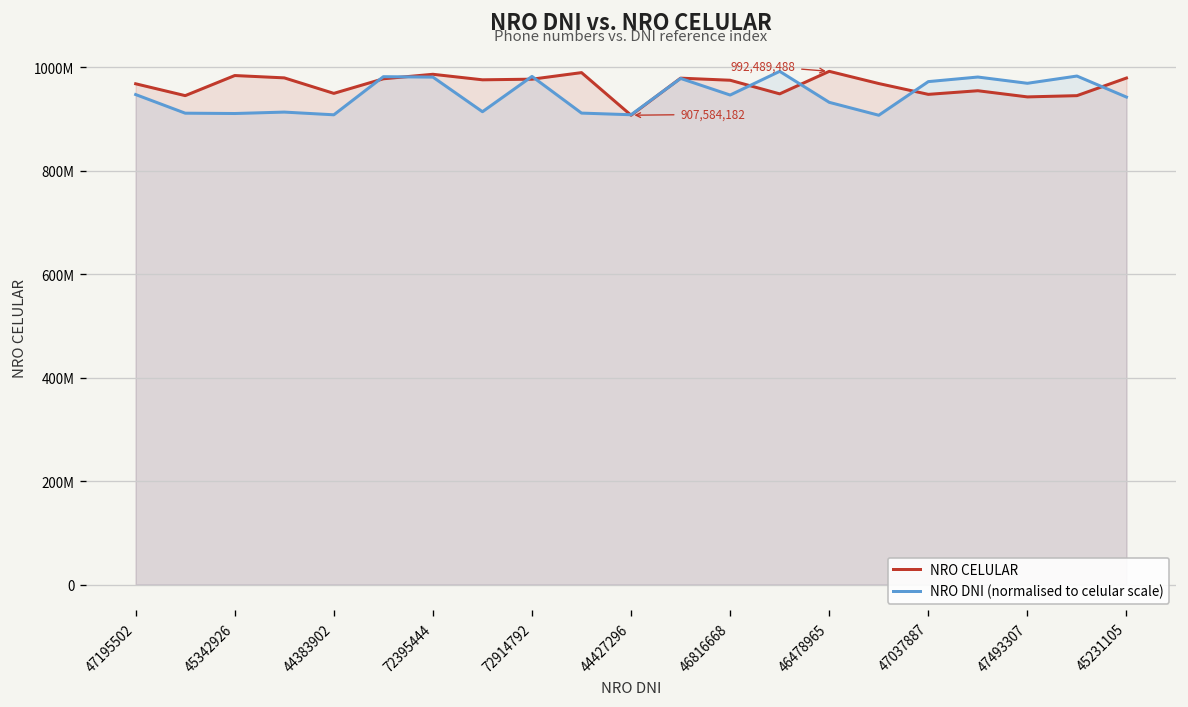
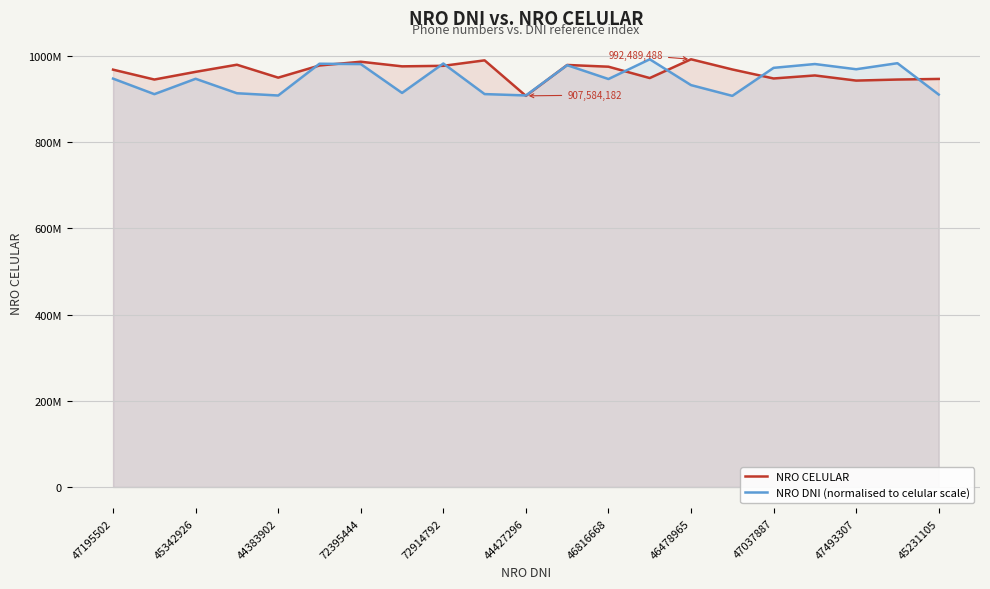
NRO CELULAR, 45342926: 980000000 -> 960000000
NRO DNI (normalised to celular scale), 45342926: 910000000 -> 950000000
NRO CELULAR, 45231105: 980000000 -> 950000000
NRO DNI (normalised to celular scale), 45231105: 940000000 -> 910000000
